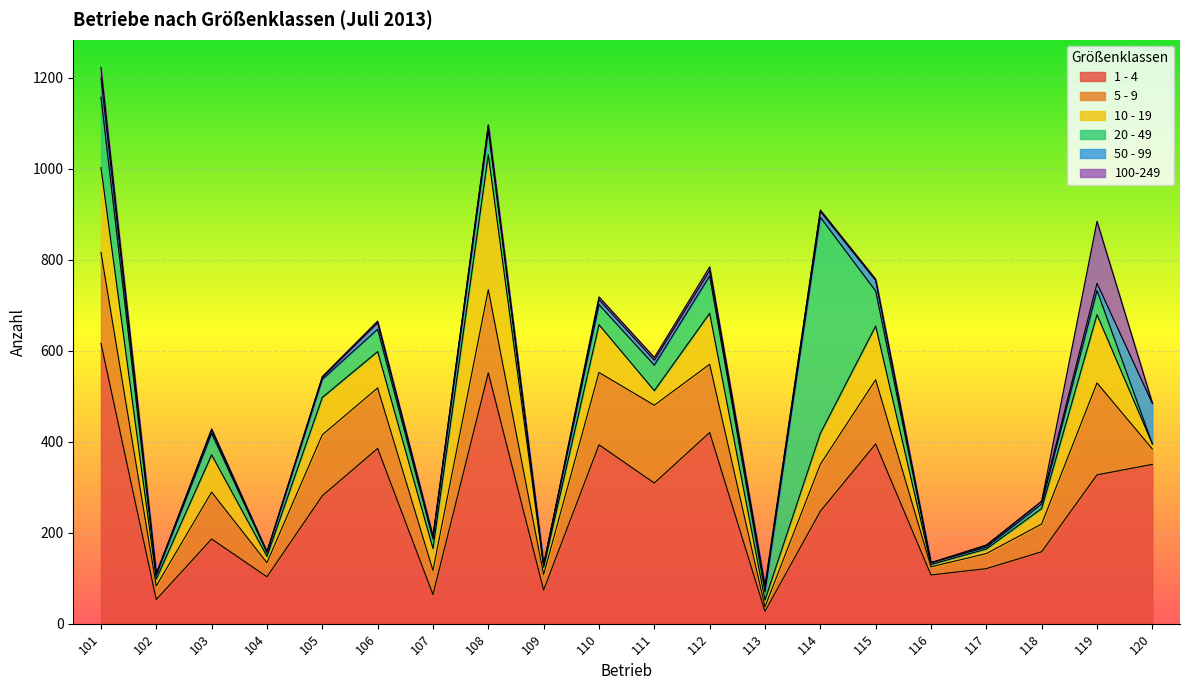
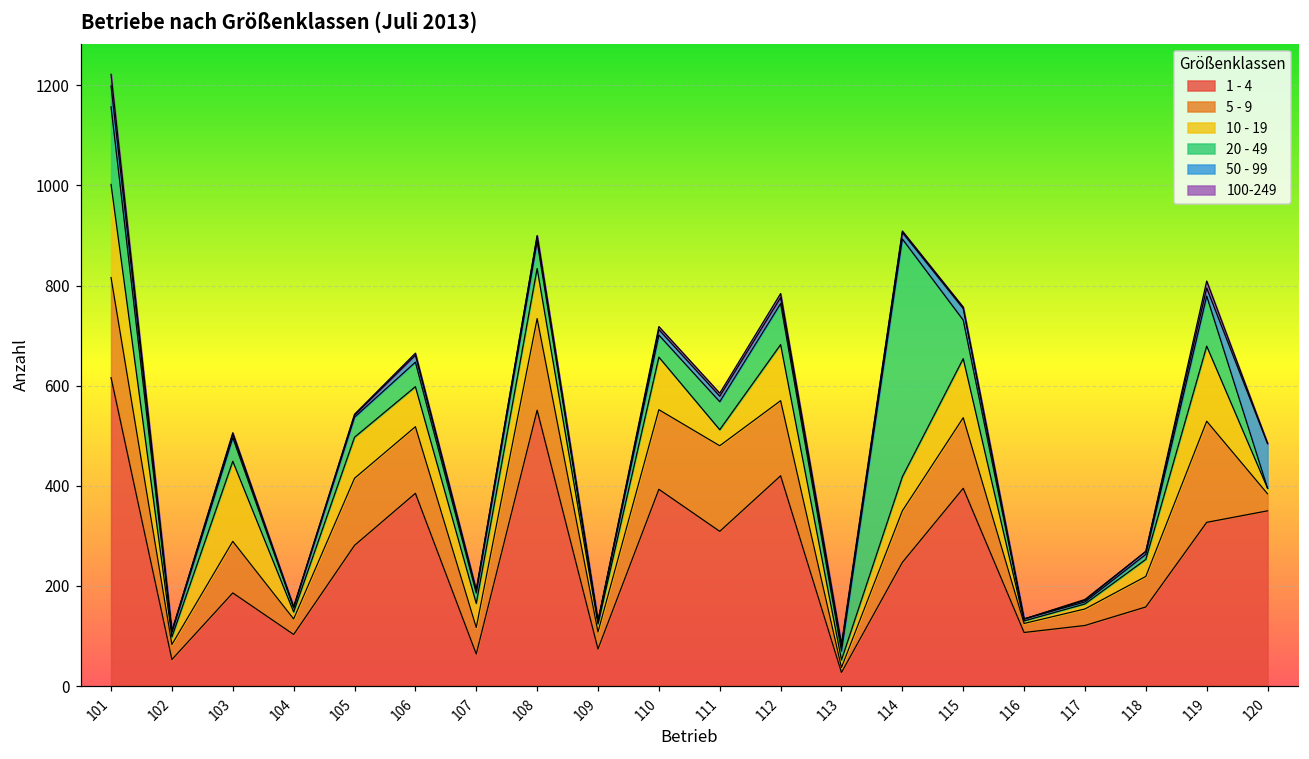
10 - 19, 103: 80 -> 160
10 - 19, 108: 300 -> 100
20 - 49, 119: 50 -> 100
100-249, 119: 140 -> 10
